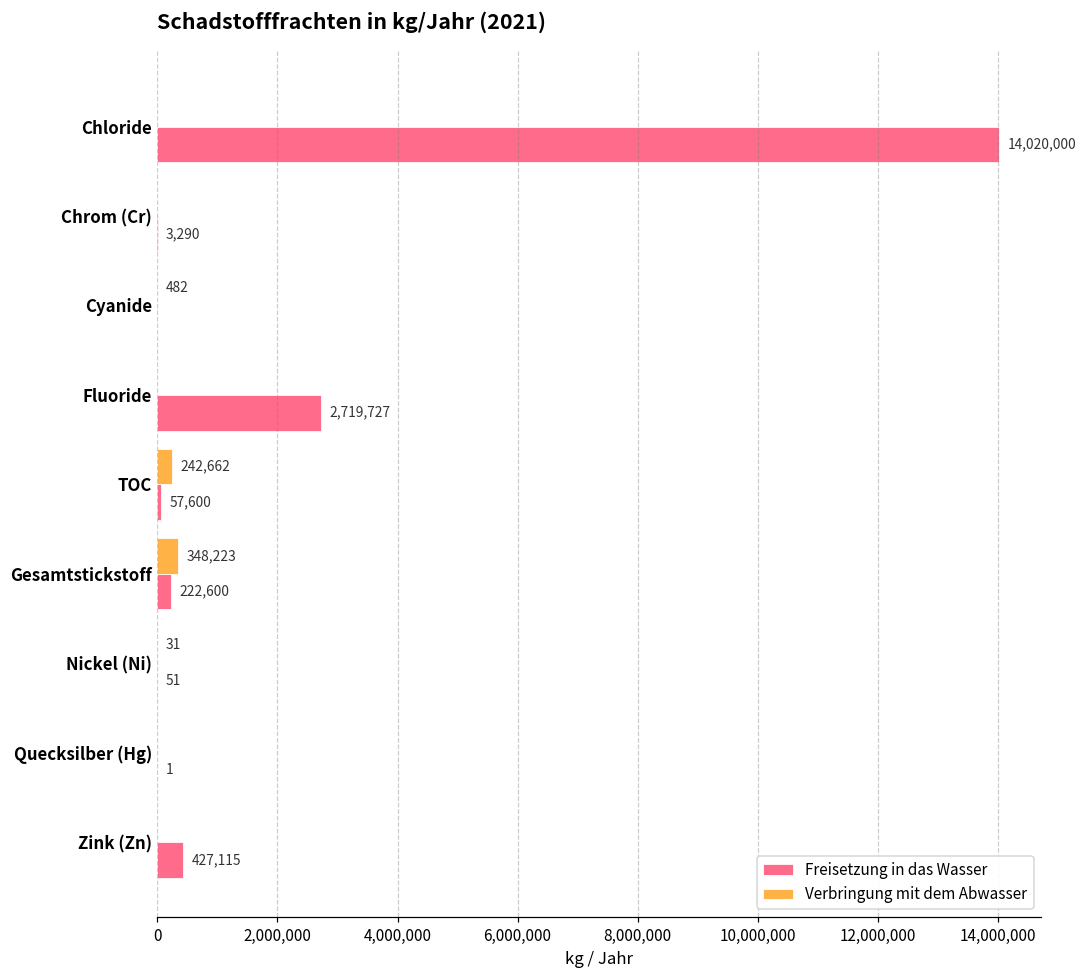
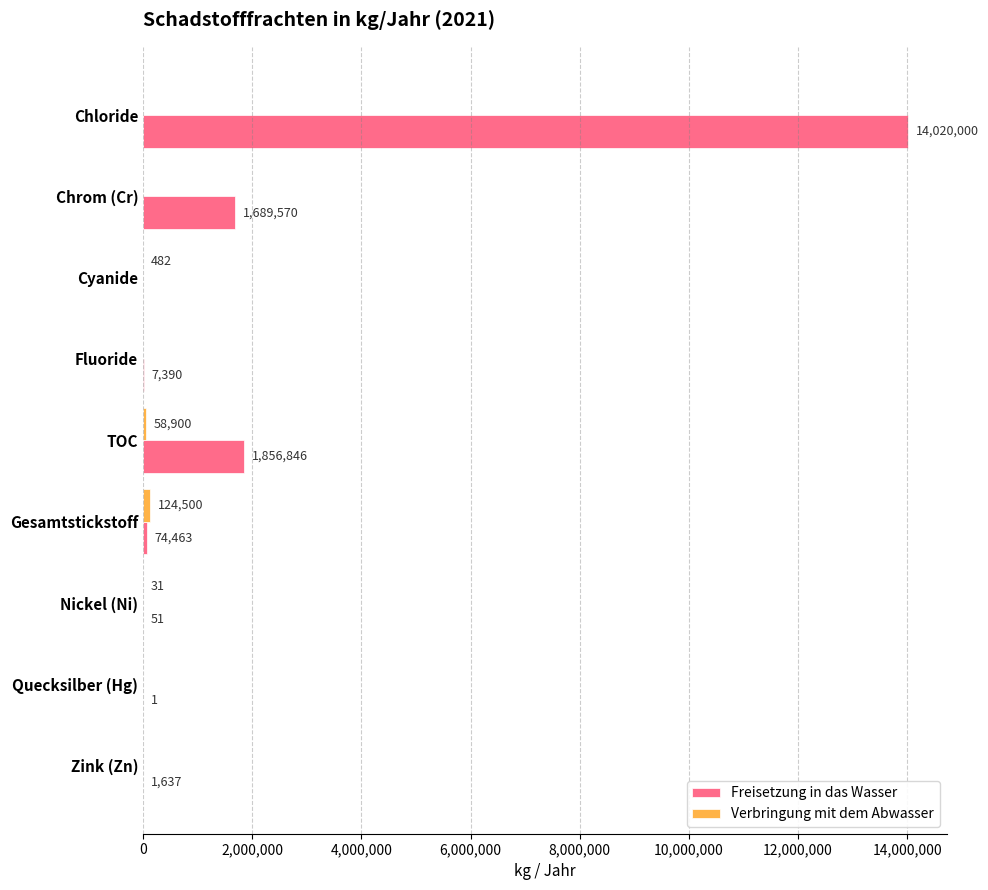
Freisetzung in das Wasser, Chrom (Cr): 3,290 -> 1,689,570
Freisetzung in das Wasser, Fluoride: 2,719,727 -> 7,390
Verbringung mit dem Abwasser, TOC: 242,662 -> 58,900
Freisetzung in das Wasser, TOC: 57,600 -> 1,856,846
Verbringung mit dem Abwasser, Gesamtstickstoff: 348,223 -> 124,500
Freisetzung in das Wasser, Gesamtstickstoff: 222,600 -> 74,463
Freisetzung in das Wasser, Zink (Zn): 427,115 -> 1,637
